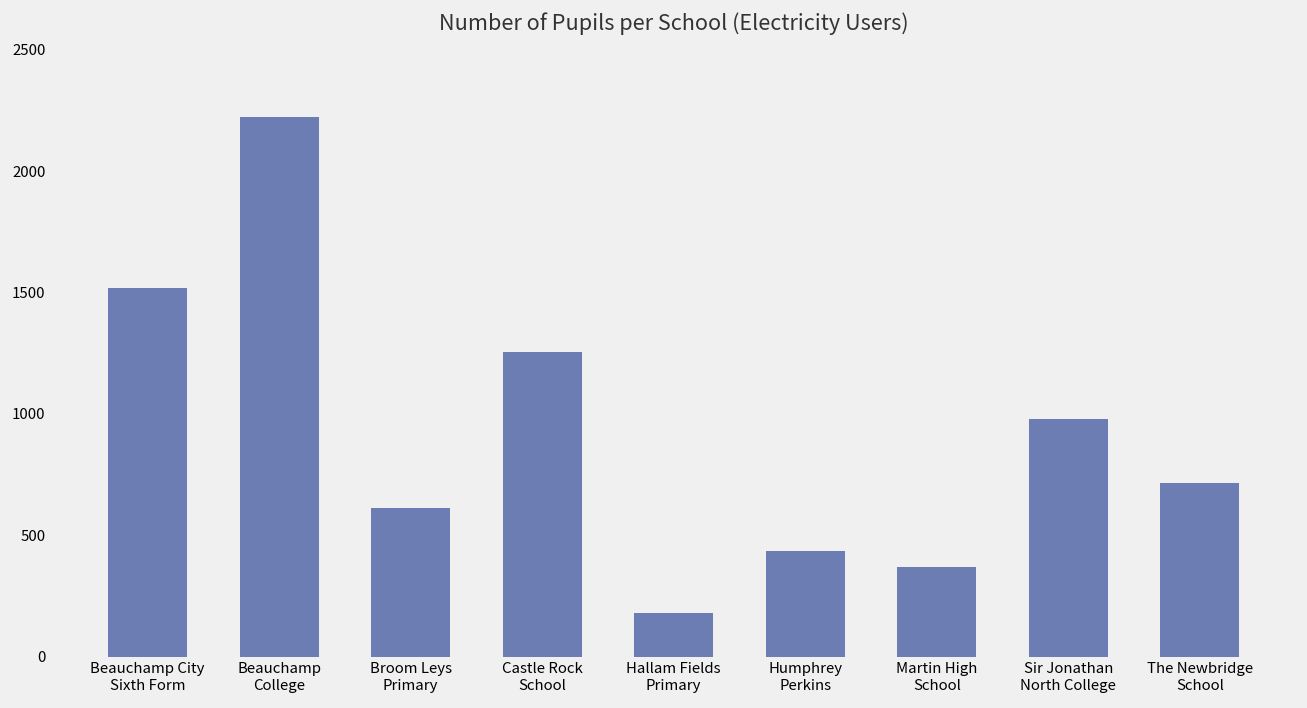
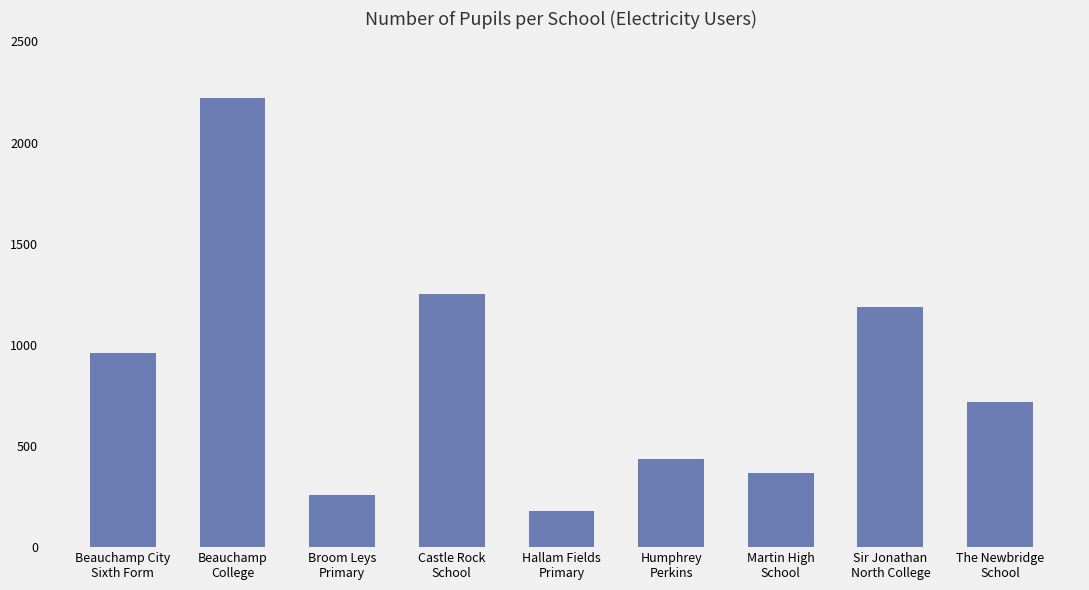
Beauchamp City Sixth Form: 1520 -> 960
Broom Leys Primary: 610 -> 260
Sir Jonathan North College: 980 -> 1190
